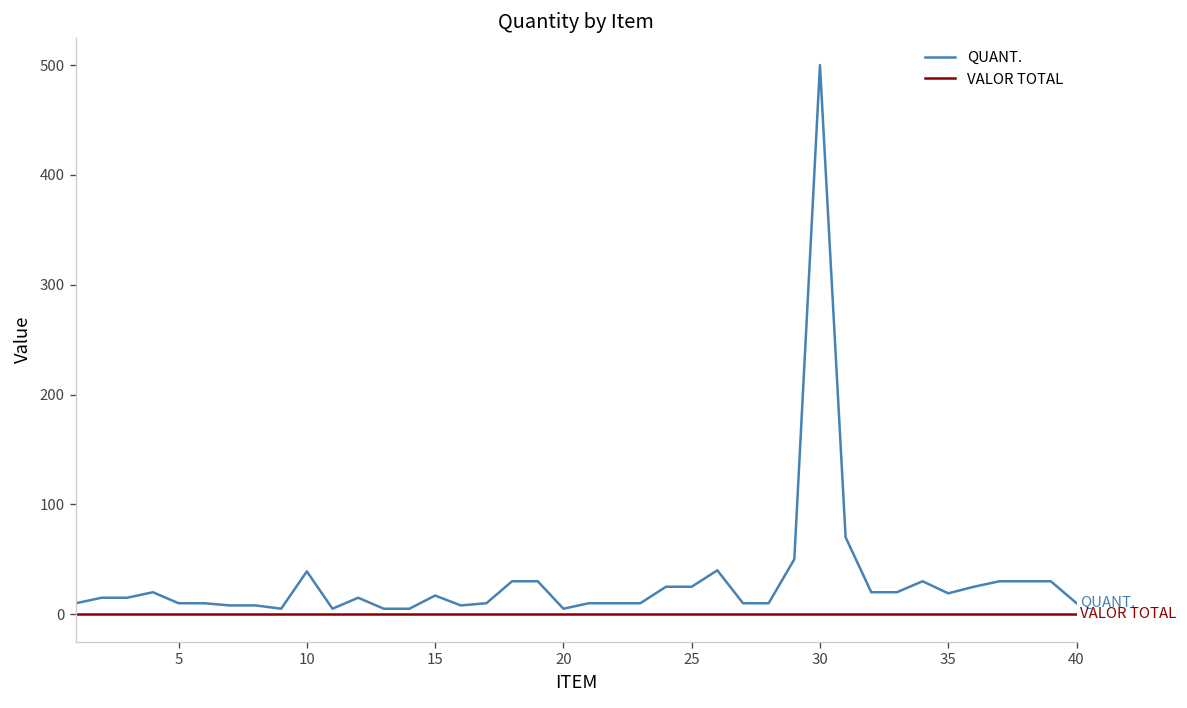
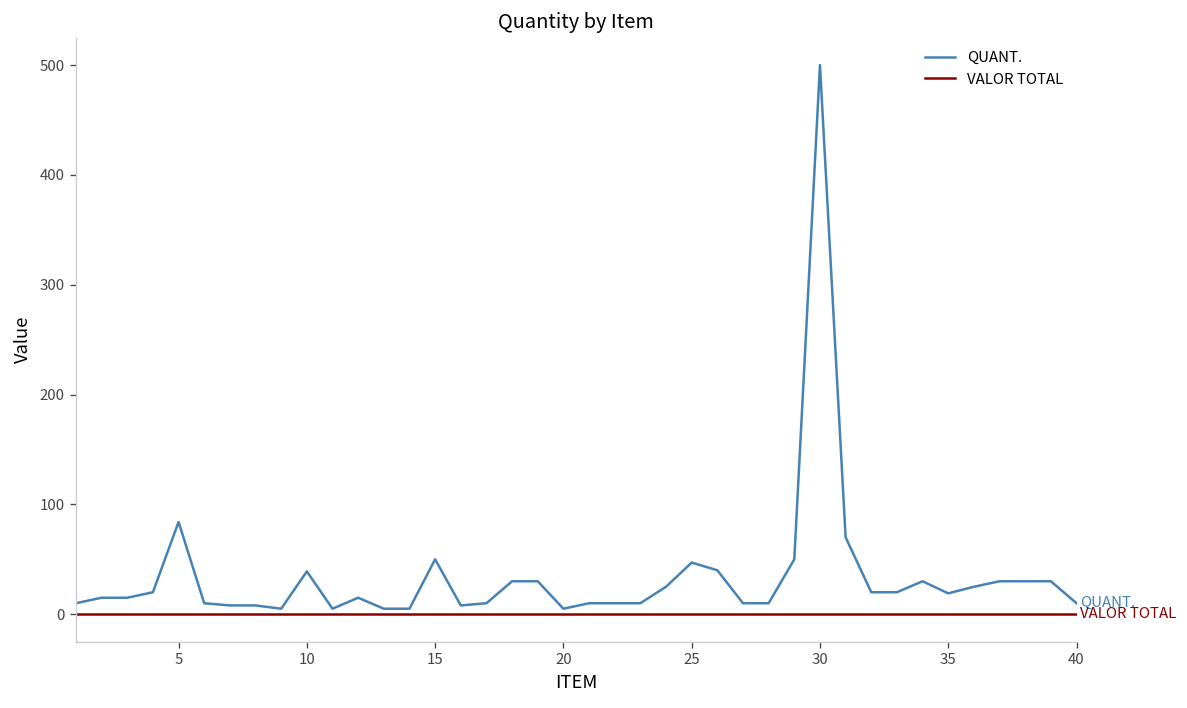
QUANT., 5: 10 -> 80
QUANT., 15: 20 -> 50
QUANT., 25: 30 -> 50
